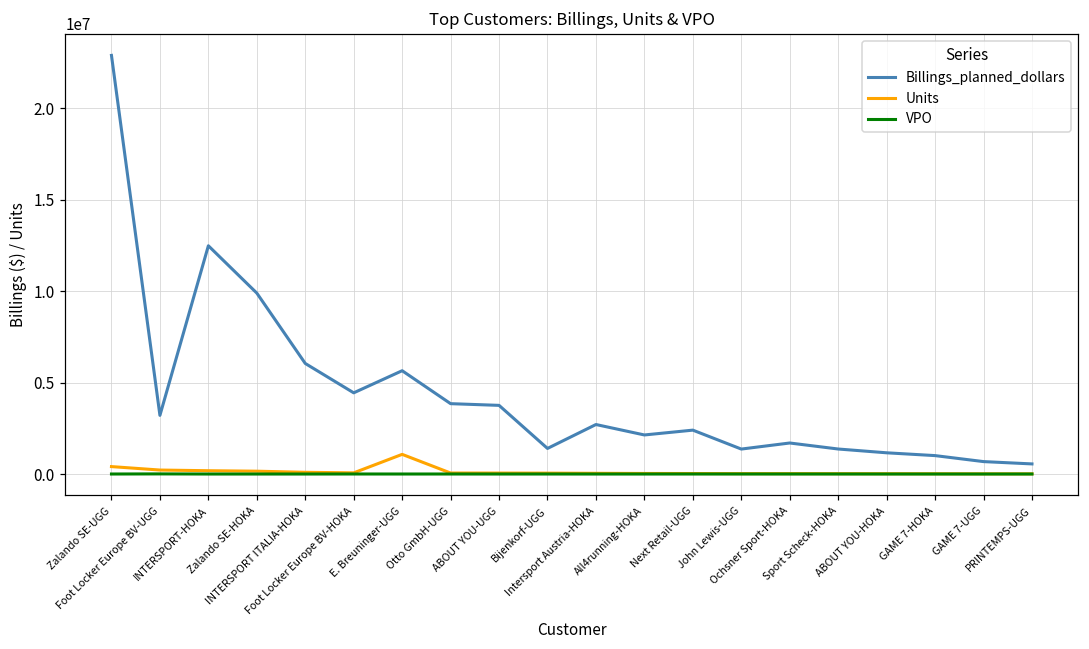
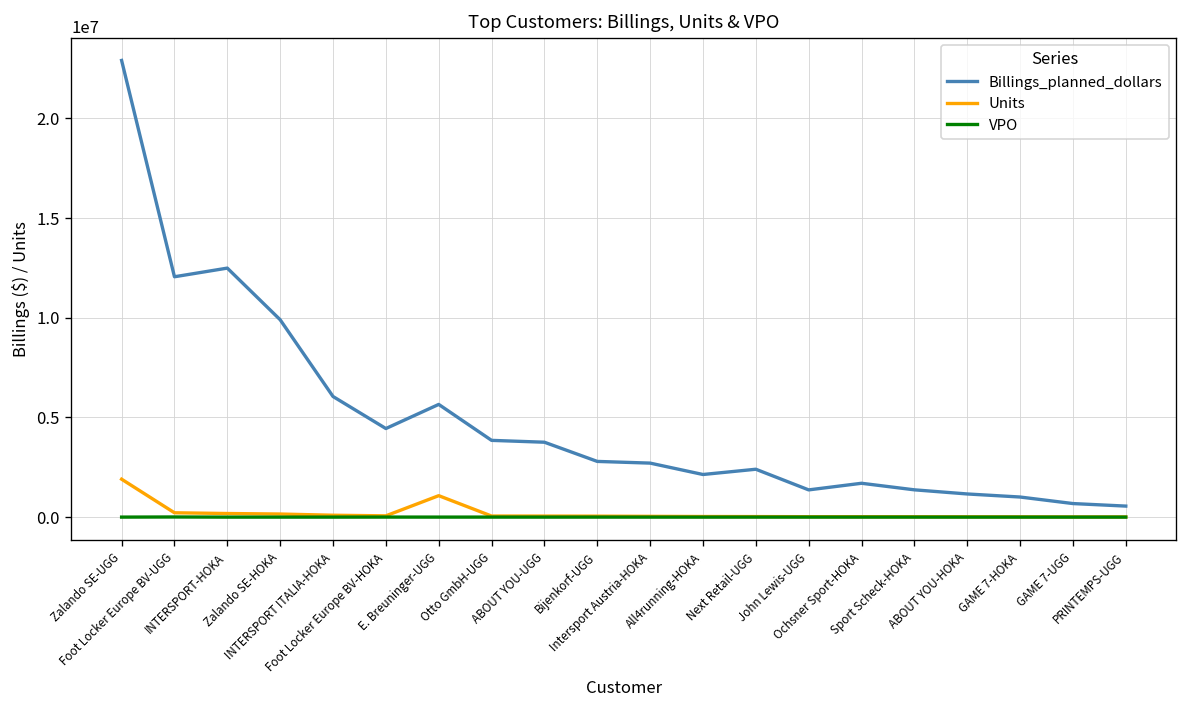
Units, Zalando SE-UGG: 400000 -> 1900000
Billings_planned_dollars, Foot Locker Europe BV-UGG: 3200000 -> 12100000
Billings_planned_dollars, Bijenkorf-UGG: 1400000 -> 2800000
